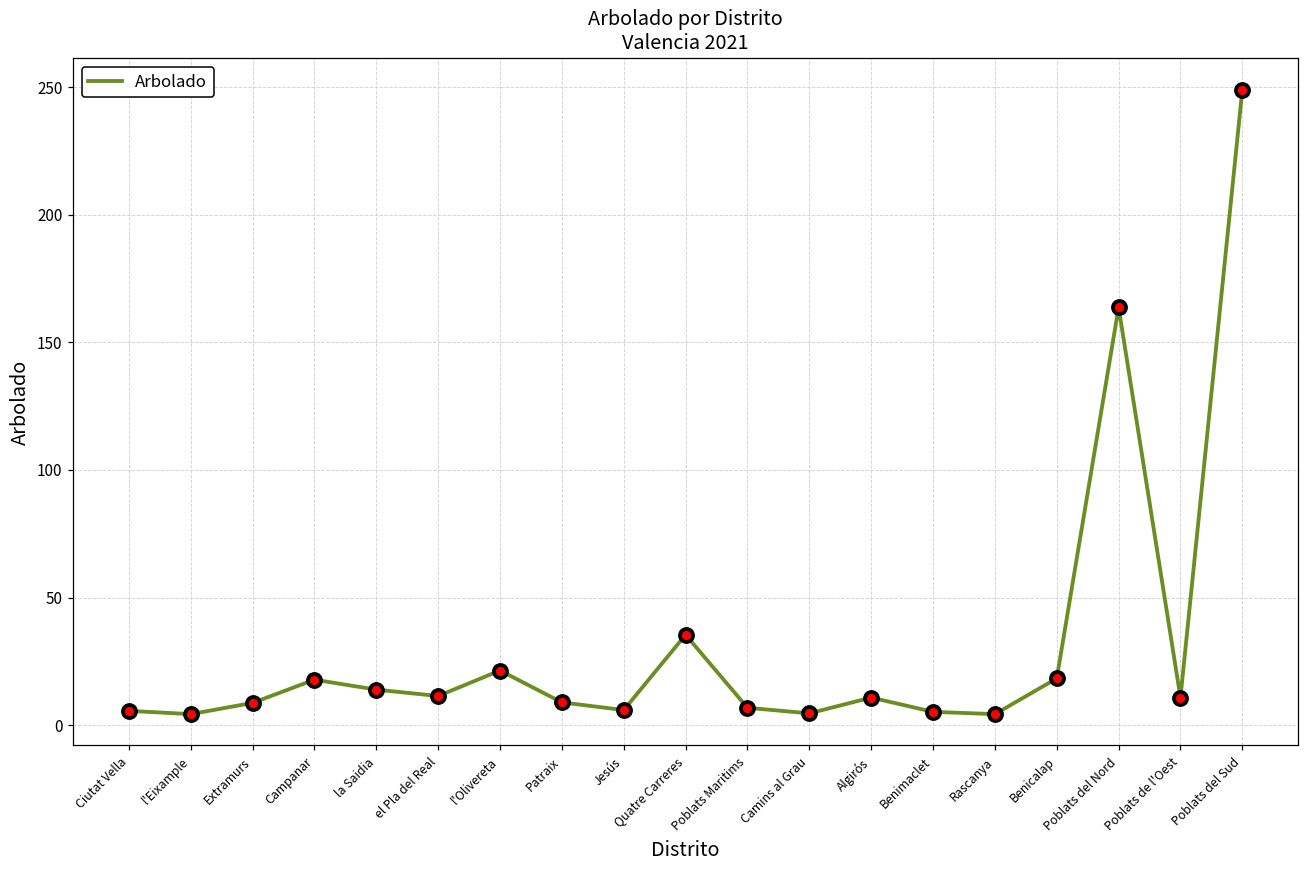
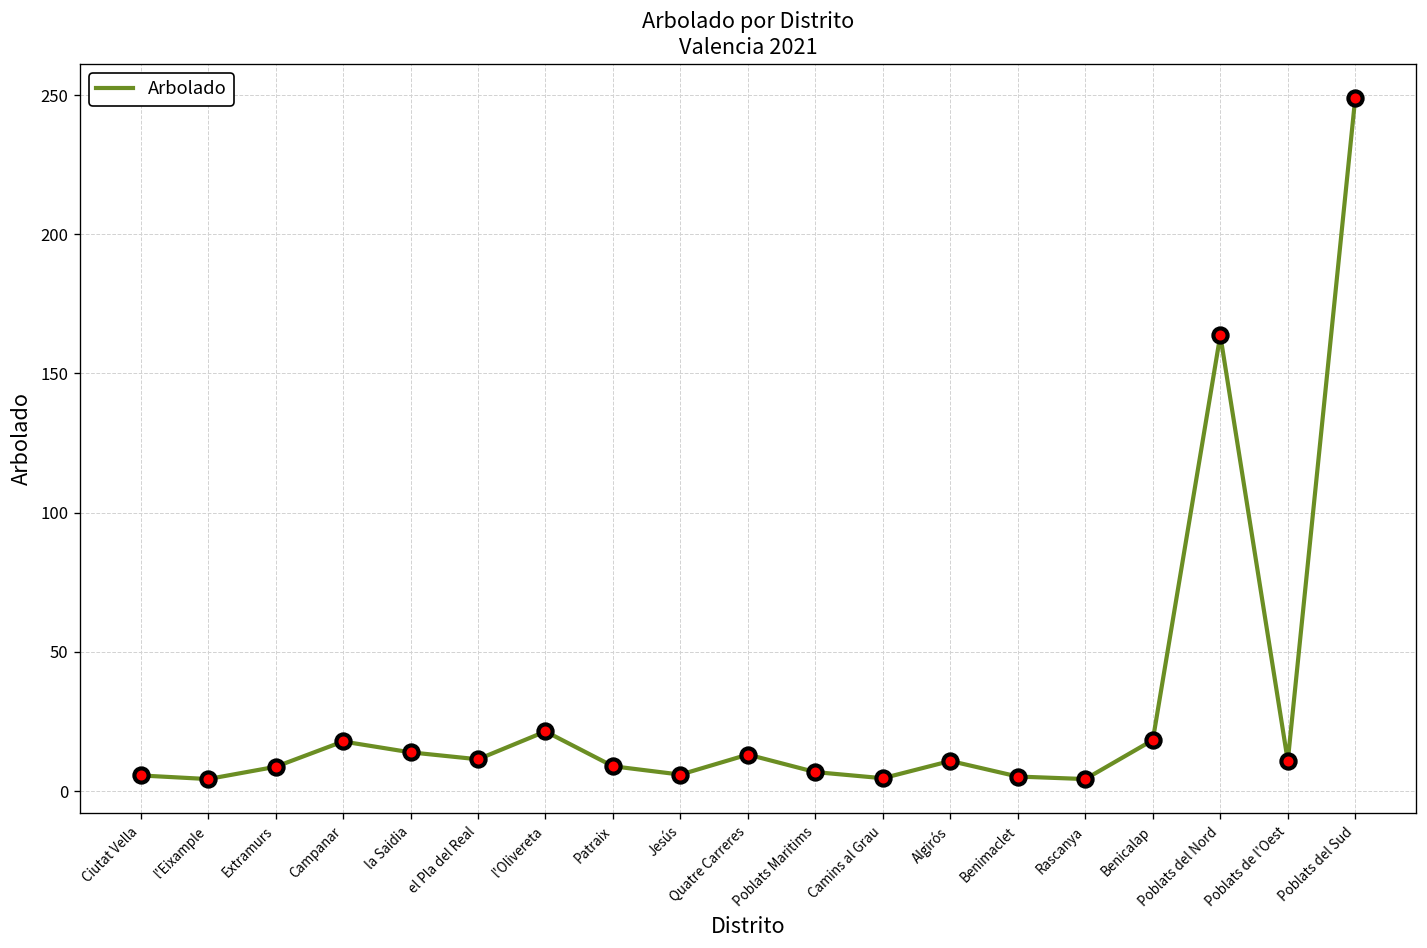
Quatre Carreres: 35 -> 13
